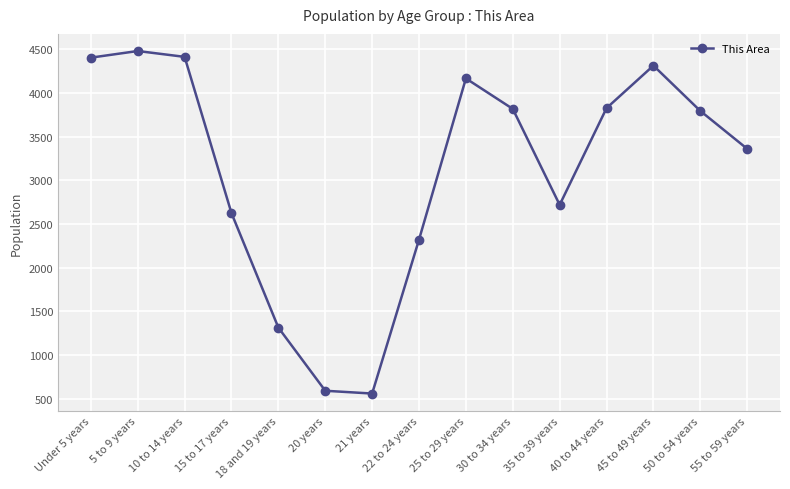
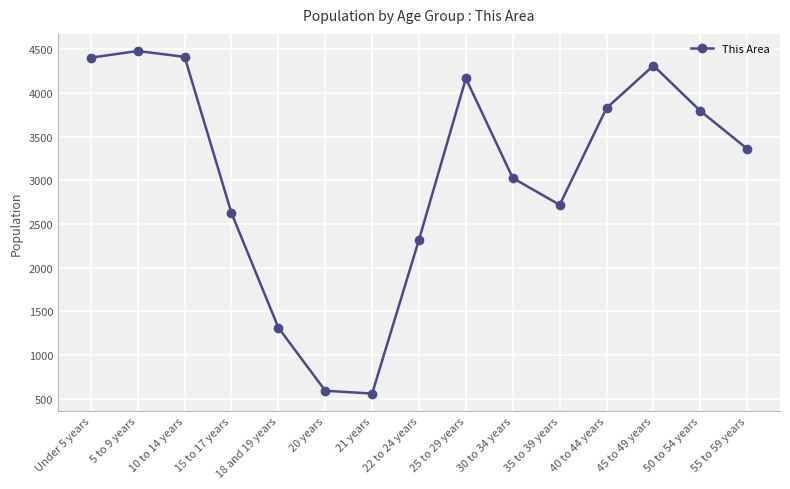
30 to 34 years: 3800 -> 3000
